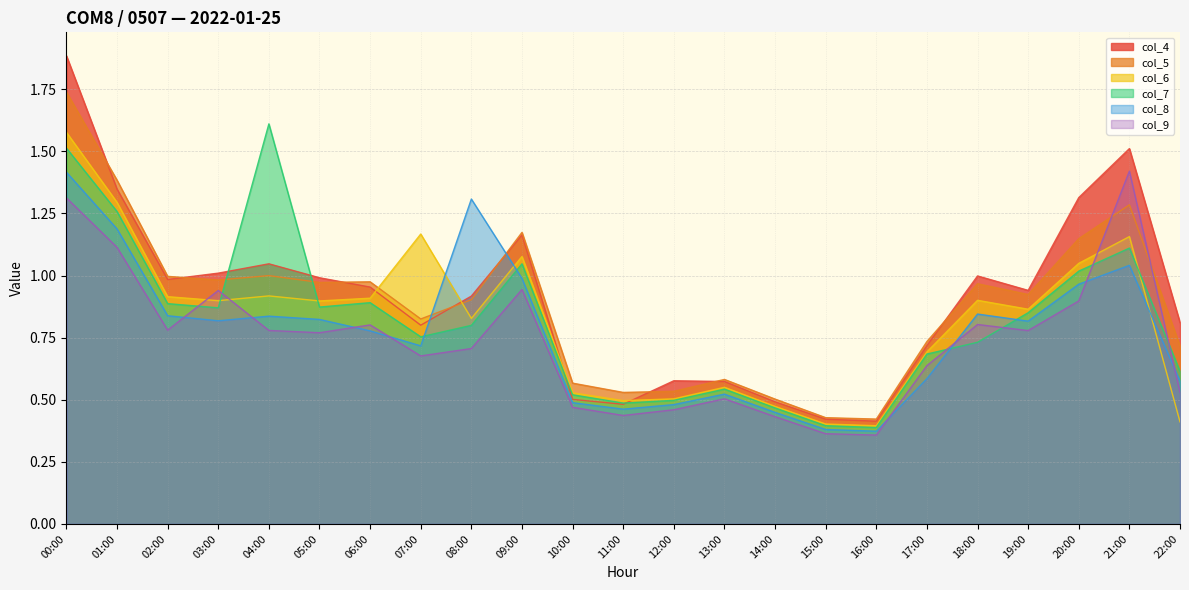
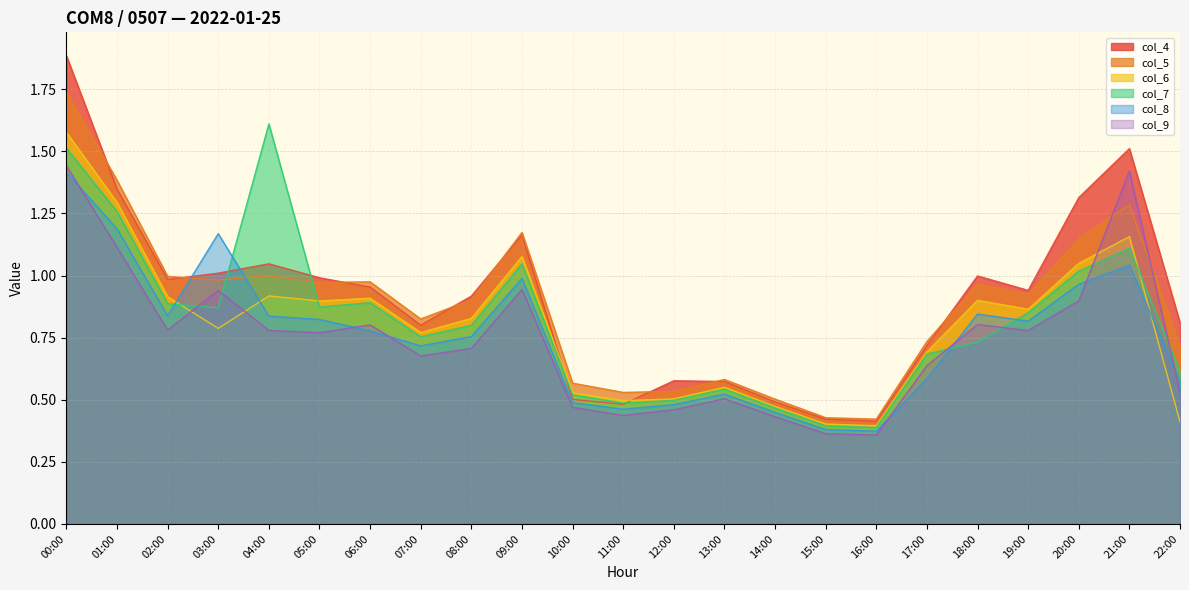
col_9, 00:00: 1.31 -> 1.44
col_6, 03:00: 0.90 -> 0.79
col_8, 03:00: 0.82 -> 1.17
col_6, 07:00: 1.17 -> 0.77
col_8, 08:00: 1.31 -> 0.75
